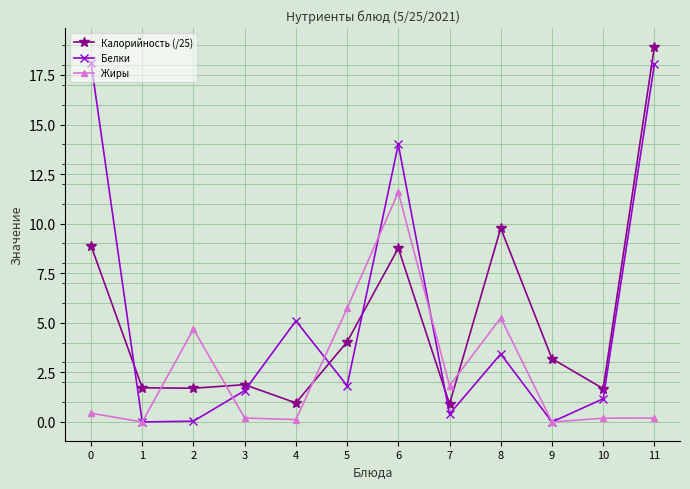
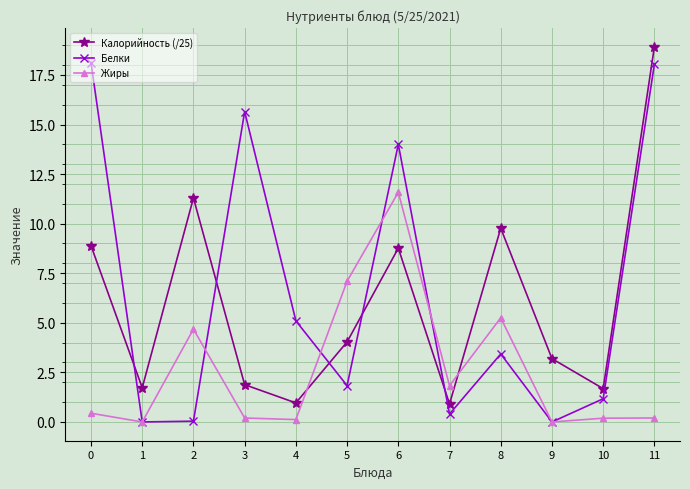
Калорийность (/25), 2: 1.7 -> 11.3
Белки, 3: 1.6 -> 15.7
Жиры, 5: 5.7 -> 7.1
